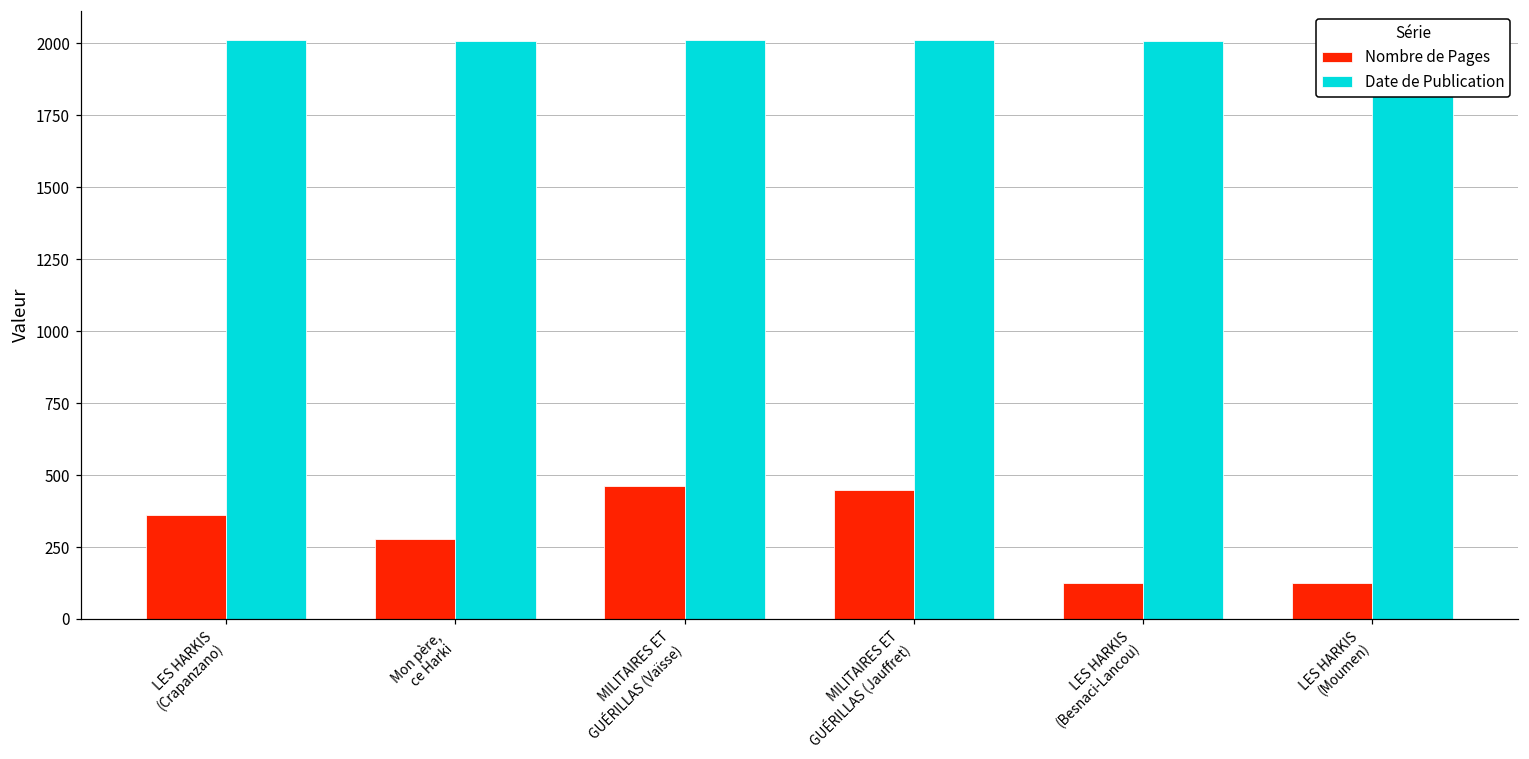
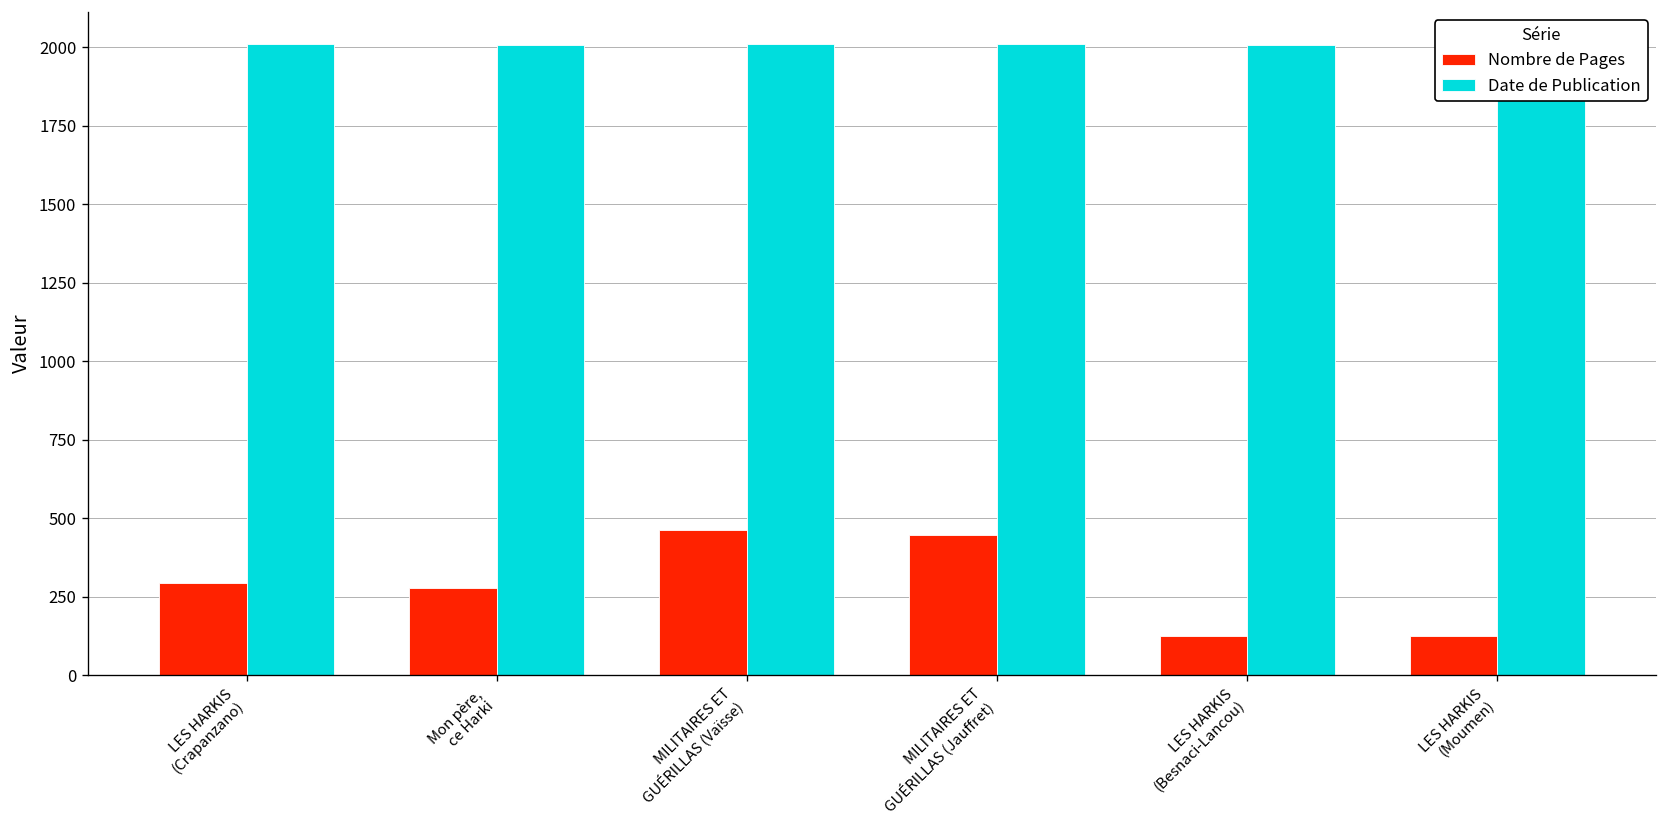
Nombre de Pages, LES HARKIS (Crapanzano): 360 -> 300
